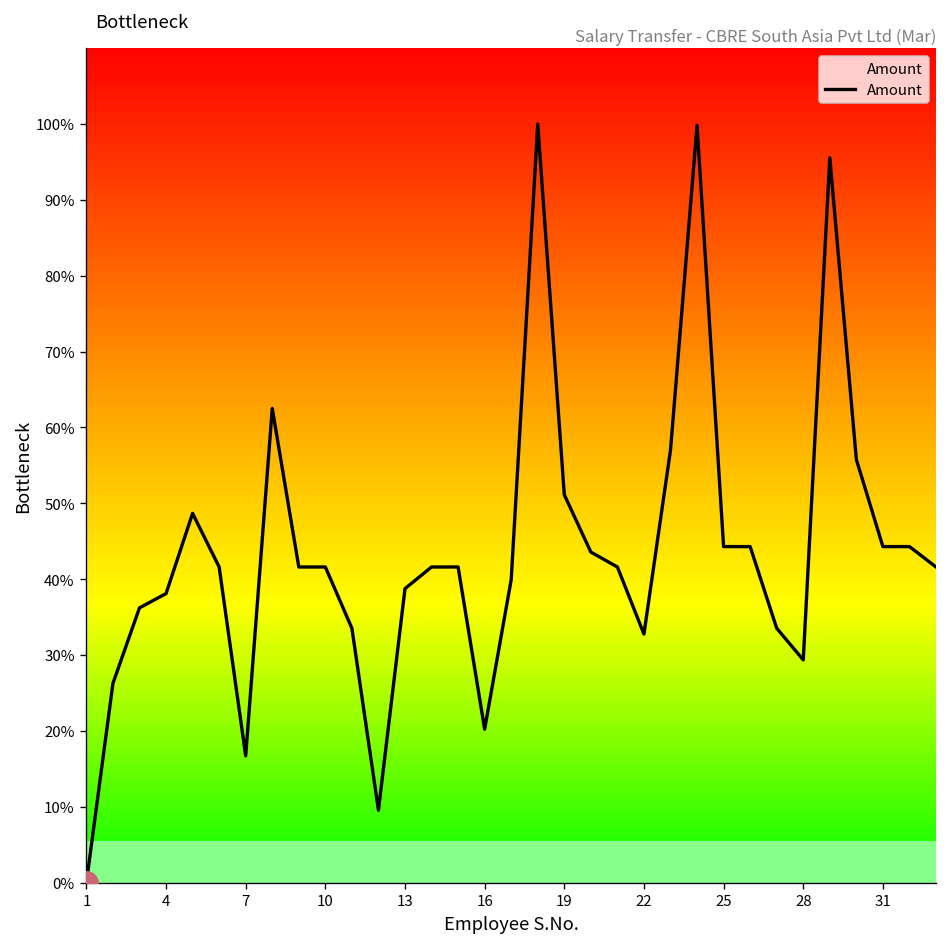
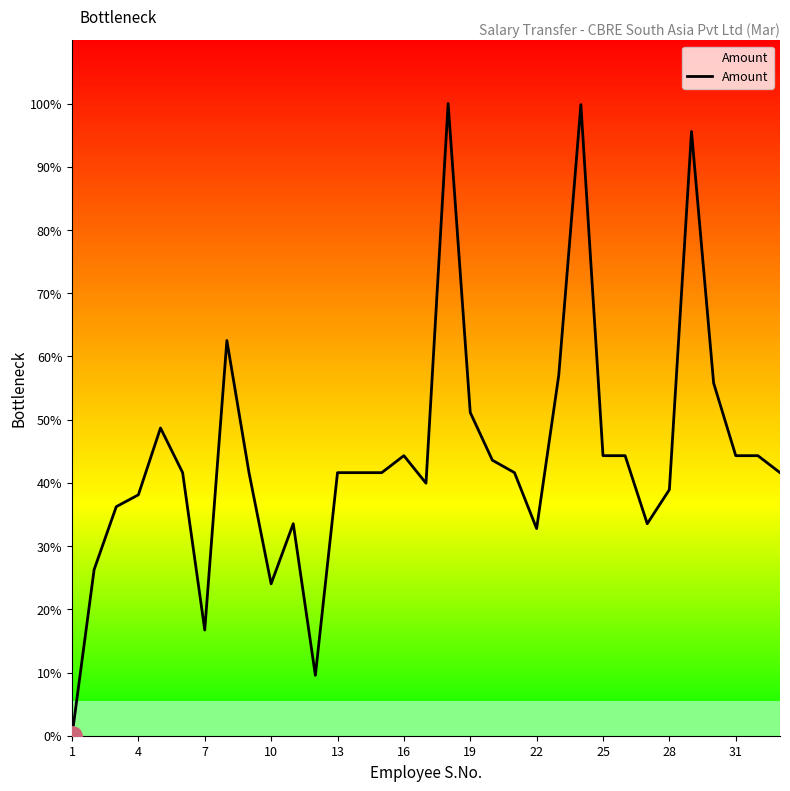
Amount, 10: 42% -> 24%
Amount, 13: 39% -> 42%
Amount, 16: 20% -> 44%
Amount, 28: 29% -> 39%
